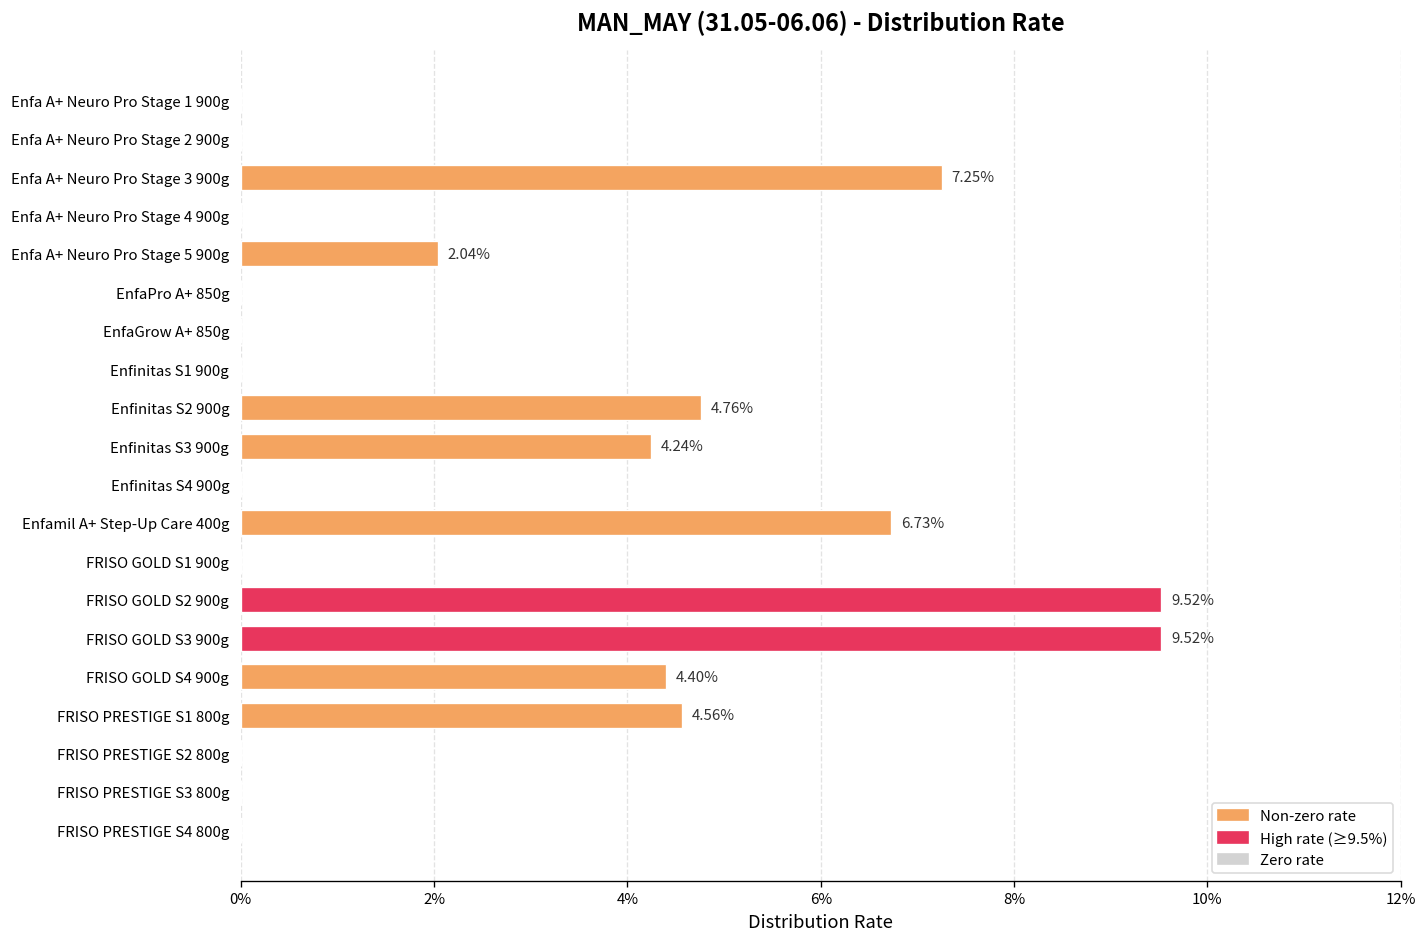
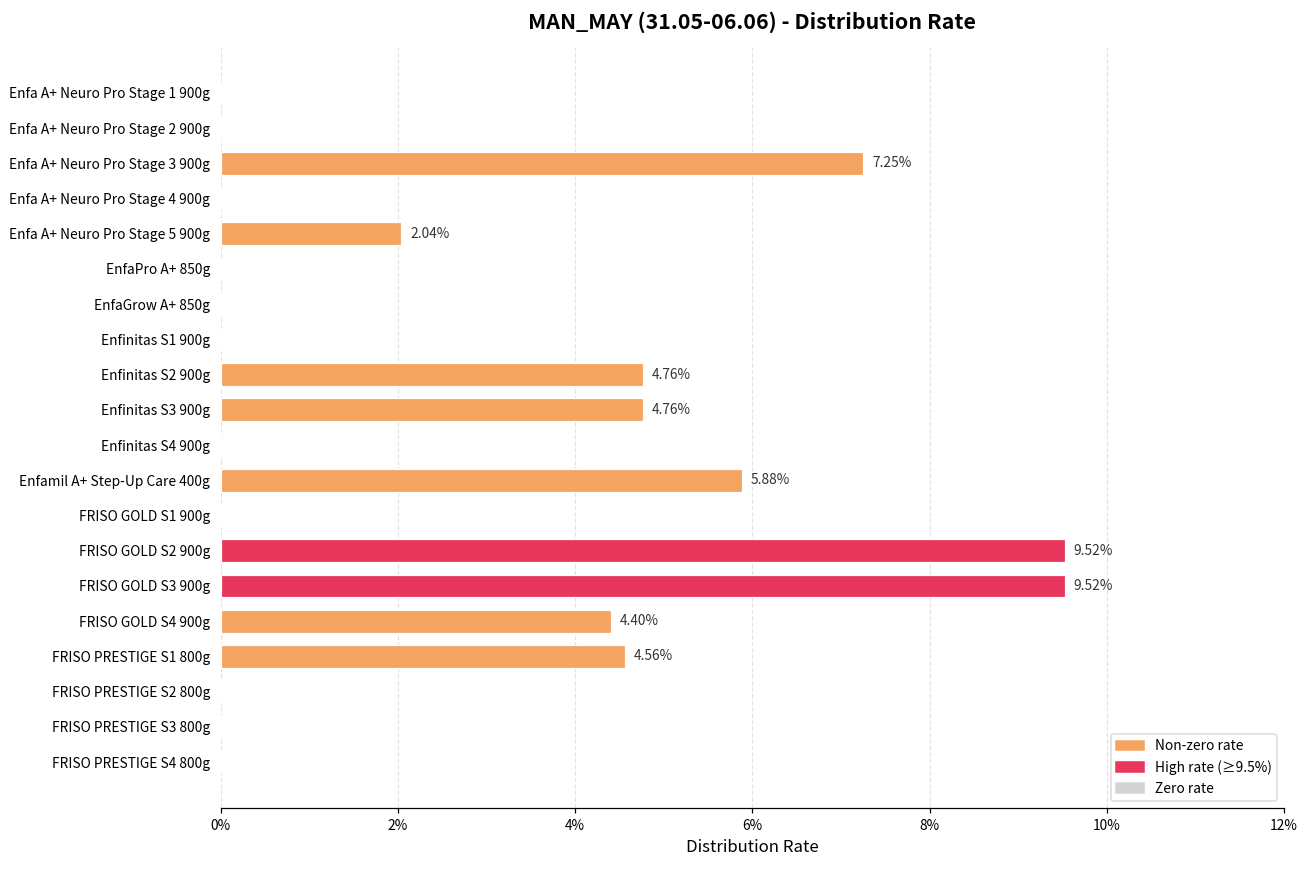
Enfinitas S3 900g: 4.24% -> 4.76%
Enfamil A+ Step-Up Care 400g: 6.73% -> 5.88%
